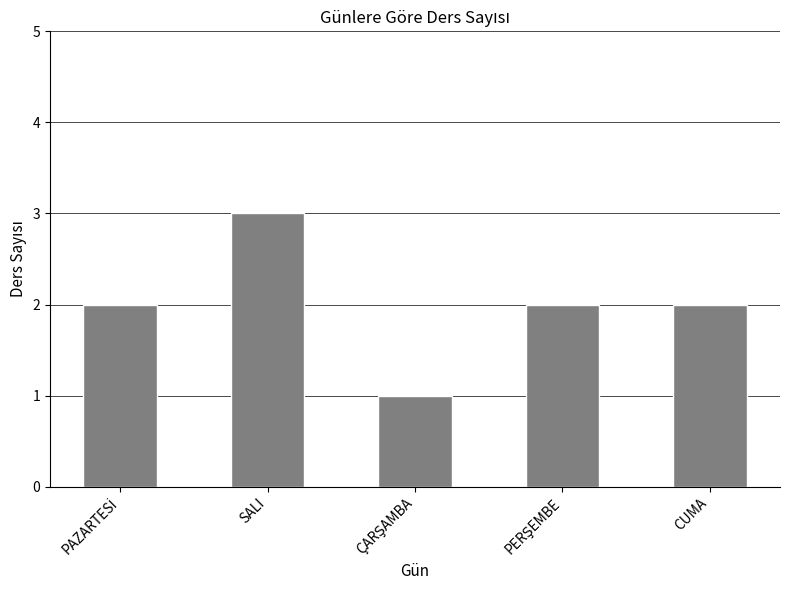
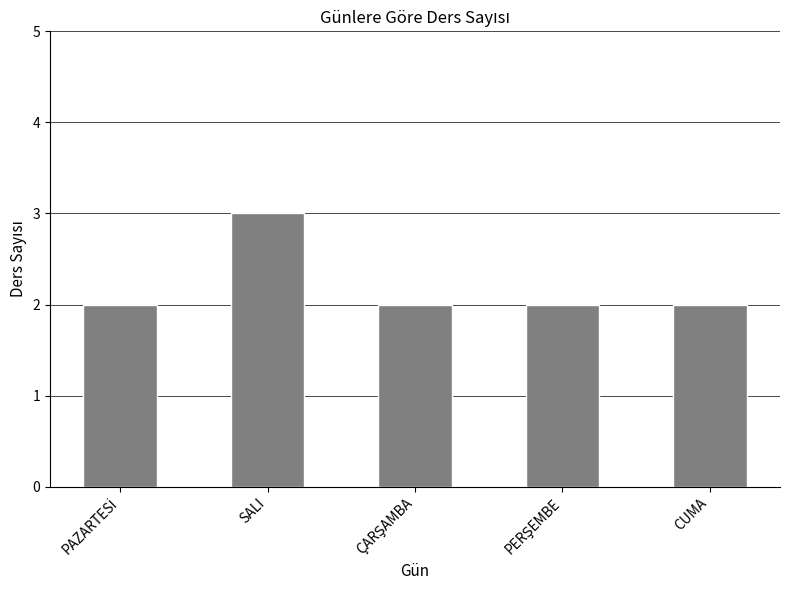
ÇARŞAMBA: 1 -> 2
